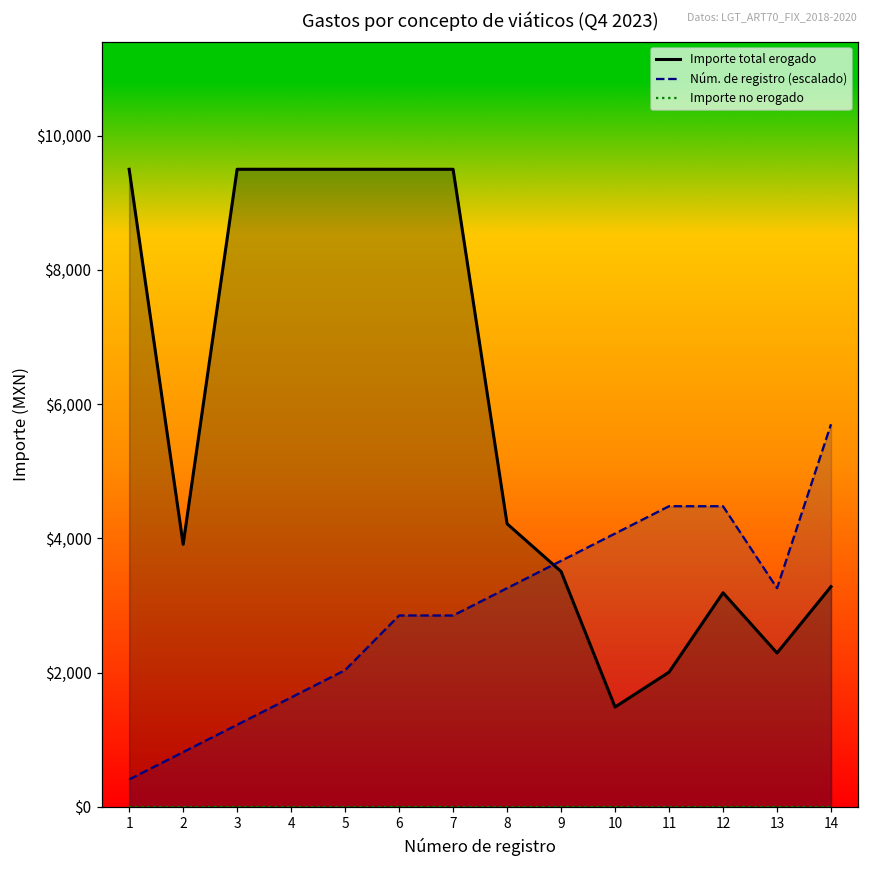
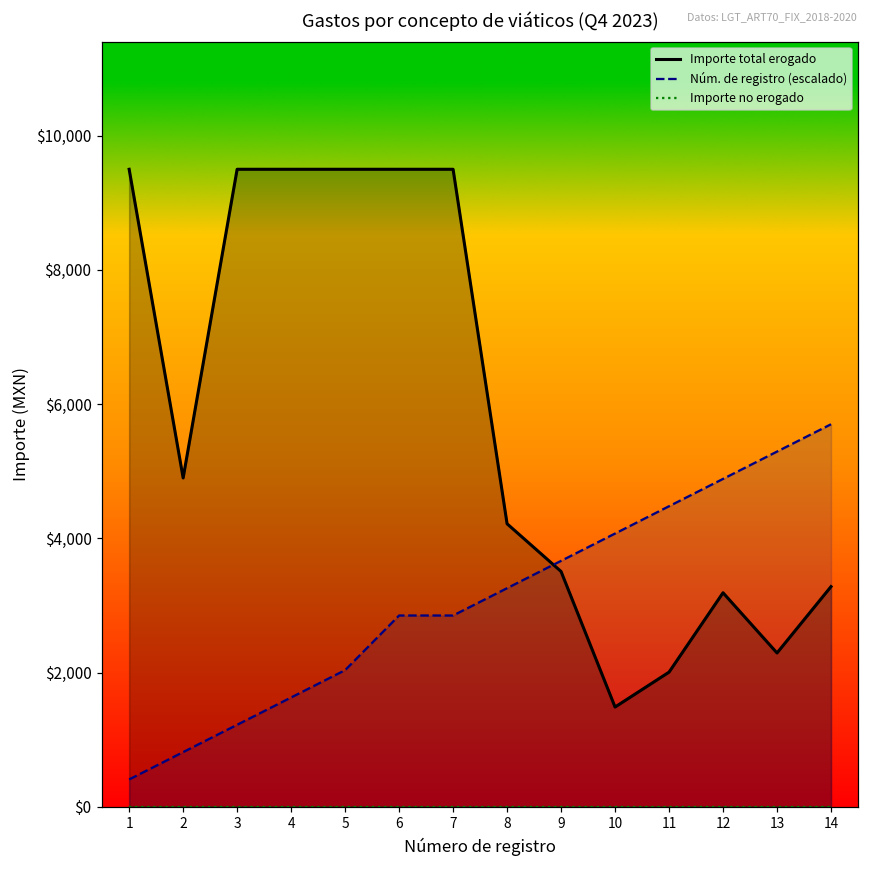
Importe total erogado, 2: $3,900 -> $4,900
Núm. de registro (escalado), 12: $4,500 -> $4,900
Núm. de registro (escalado), 13: $3,300 -> $5,300
